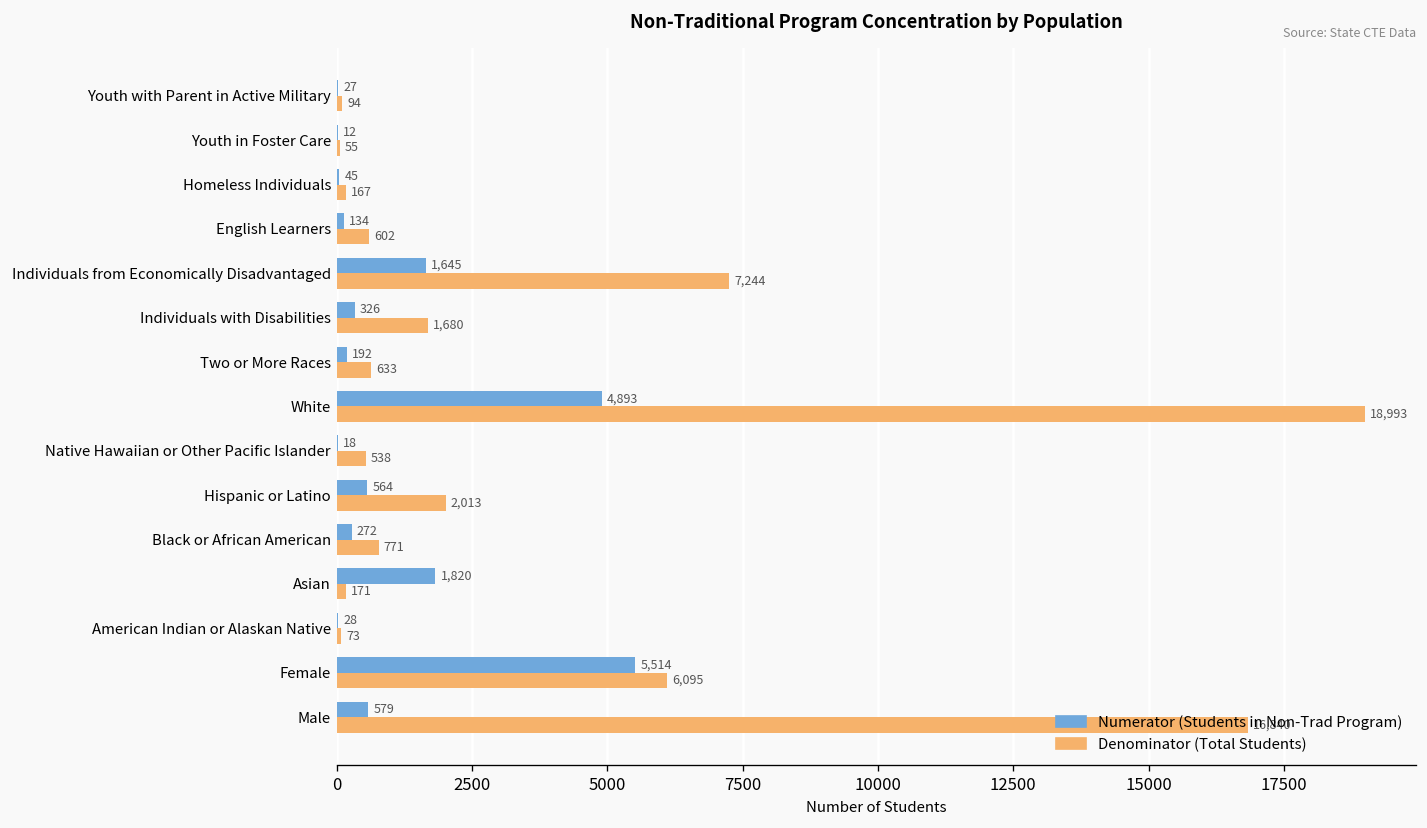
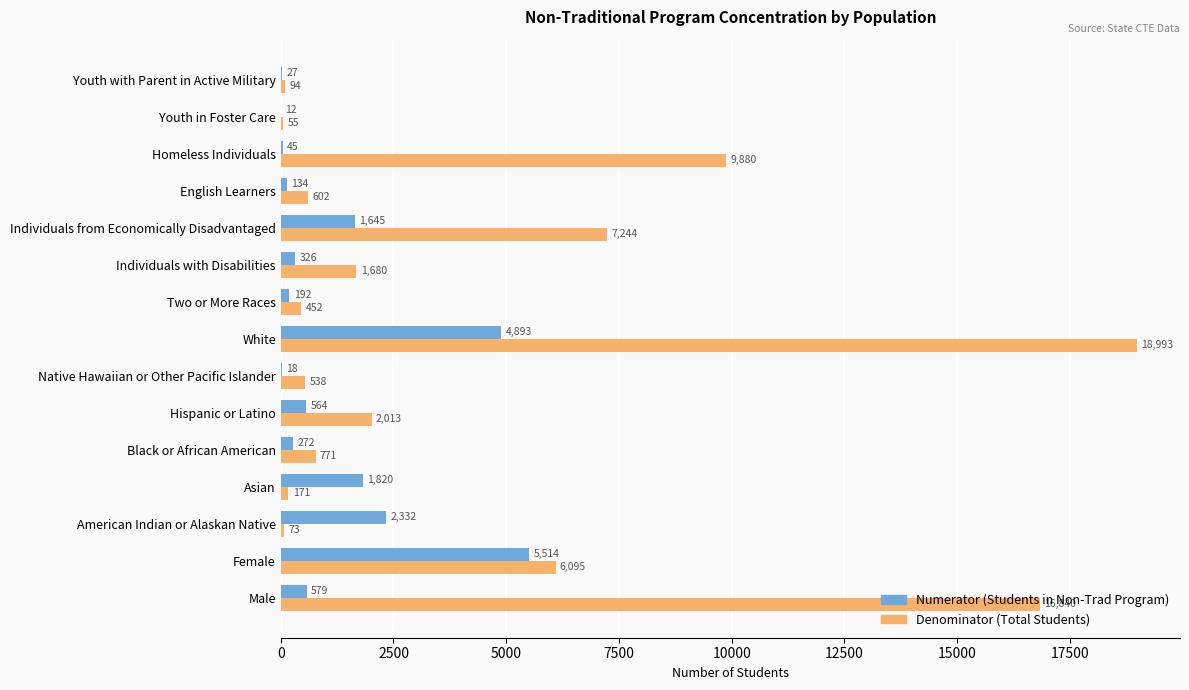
Denominator (Total Students), Homeless Individuals: 167 -> 9,880
Denominator (Total Students), Two or More Races: 633 -> 452
Numerator (Students in Non-Trad Program), American Indian or Alaskan Native: 28 -> 2,332
